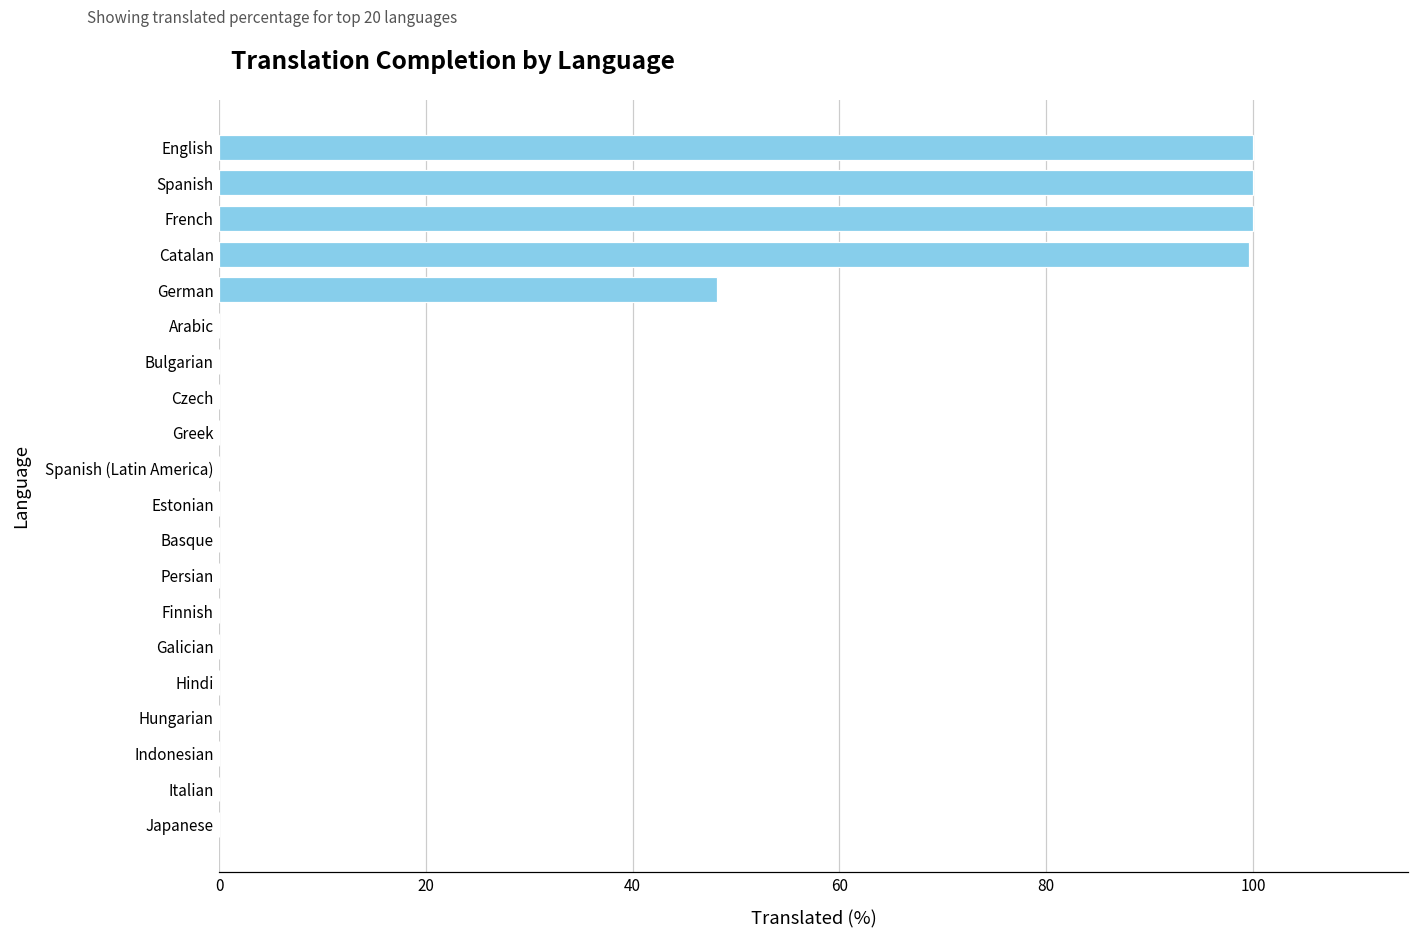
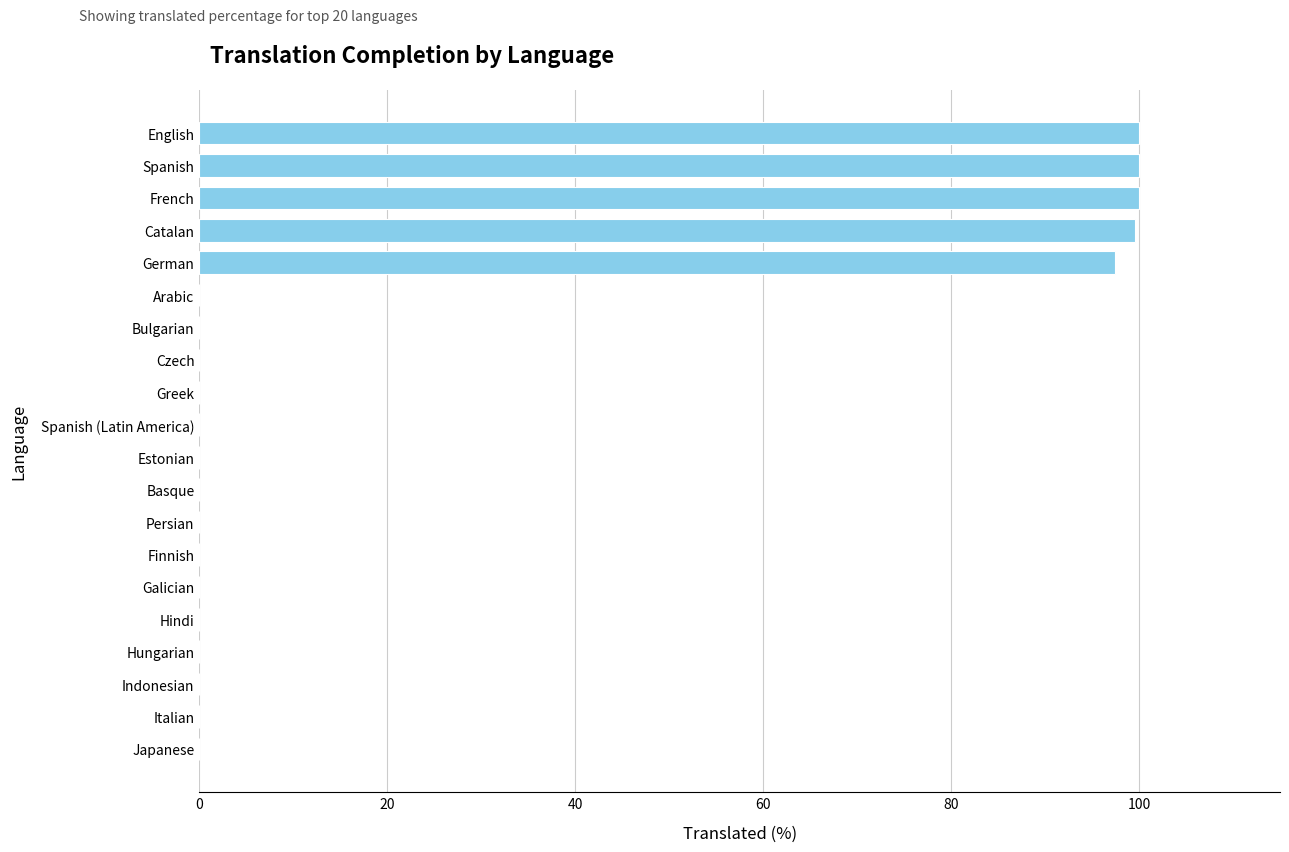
German: 48 -> 97
